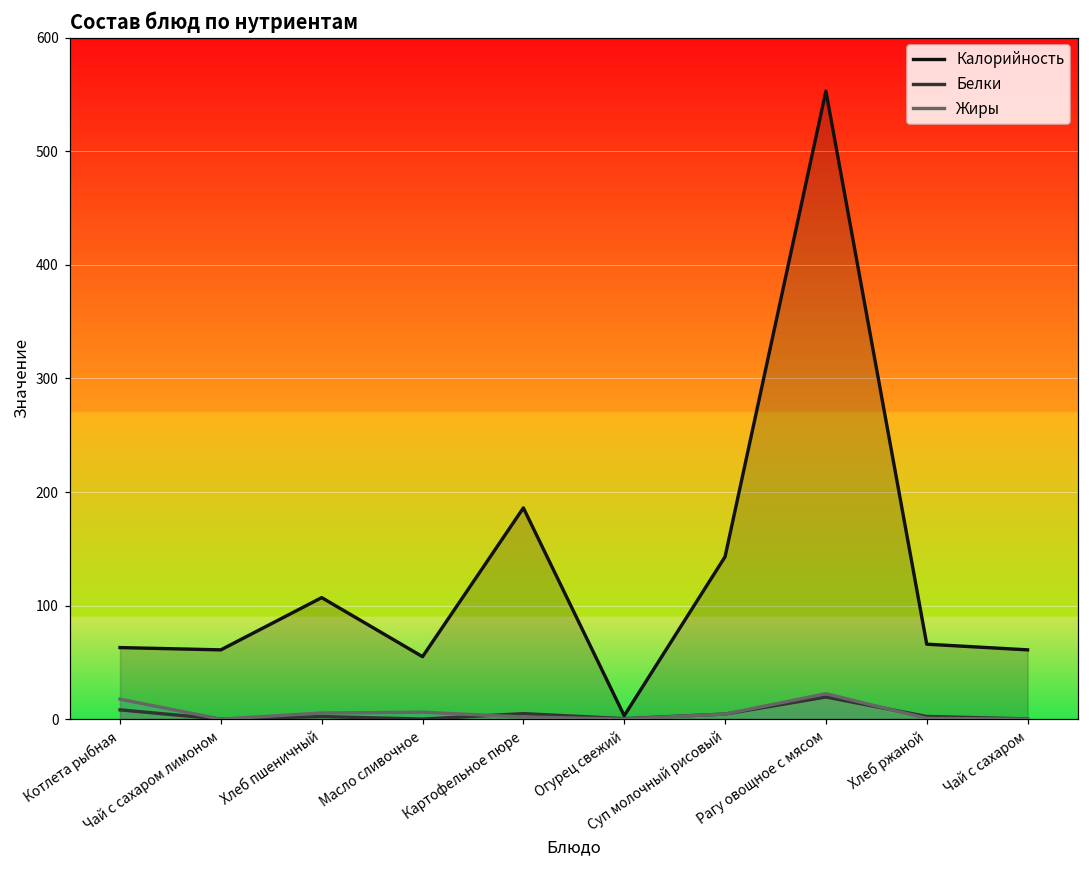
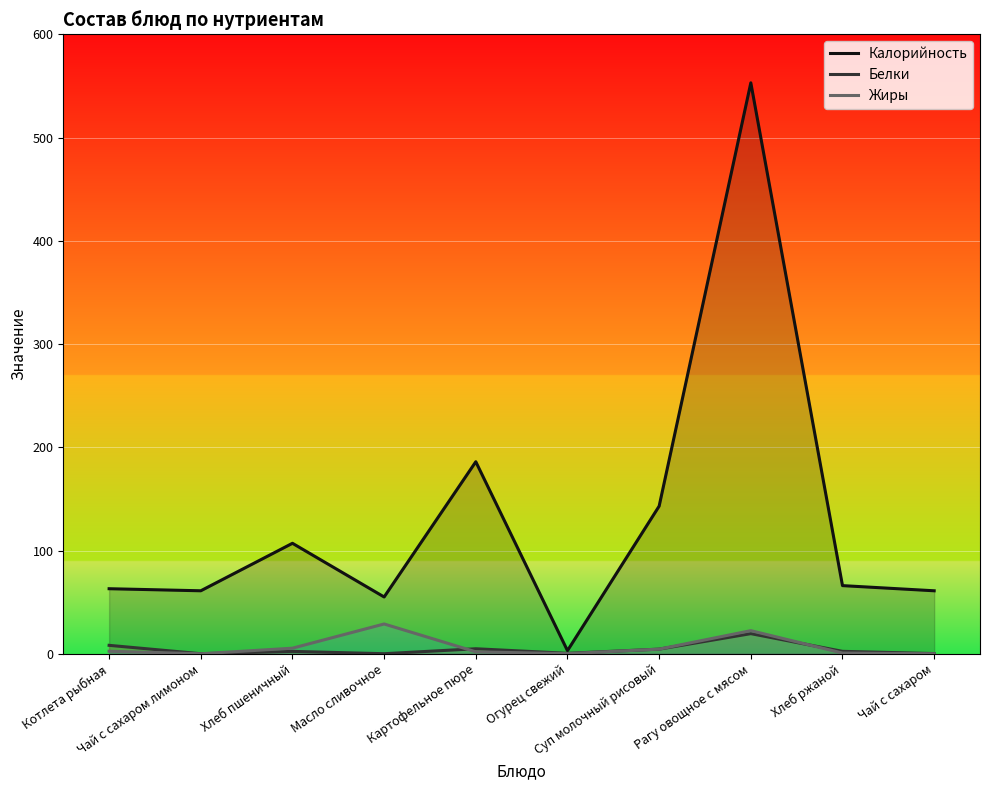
Жиры, Котлета рыбная: 18 -> 2
Жиры, Масло сливочное: 6 -> 29
